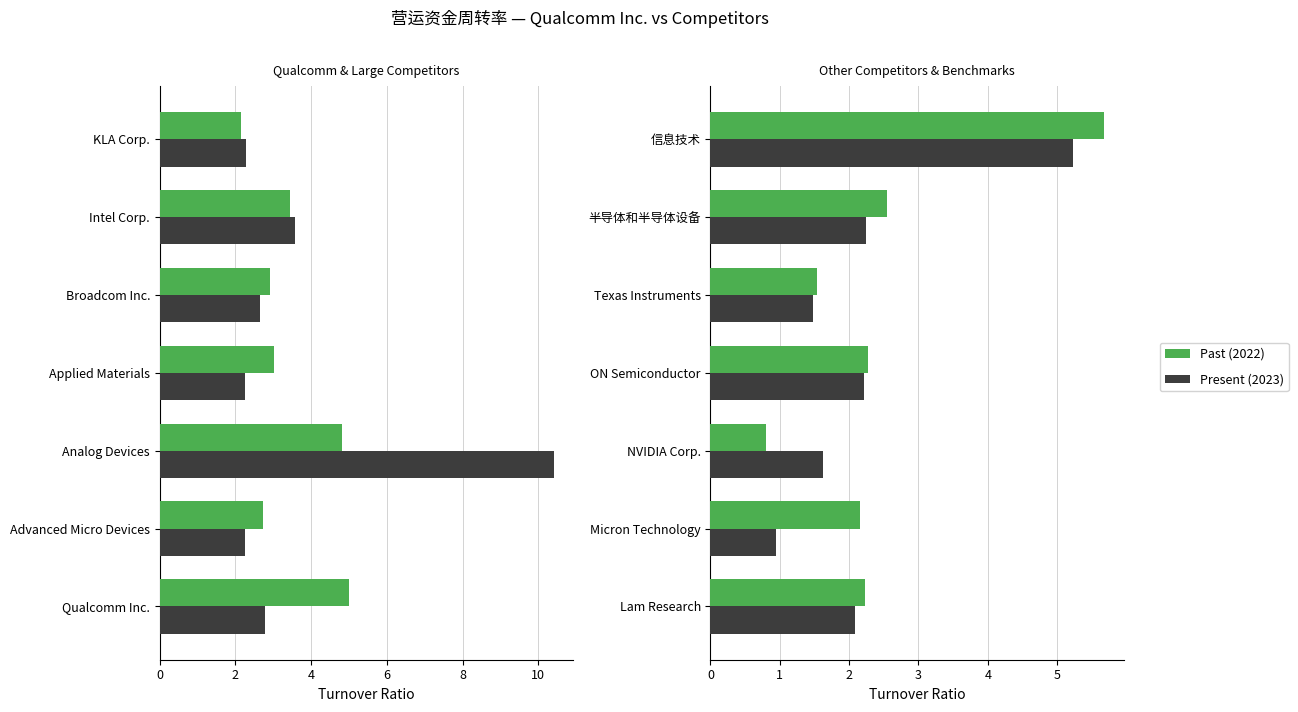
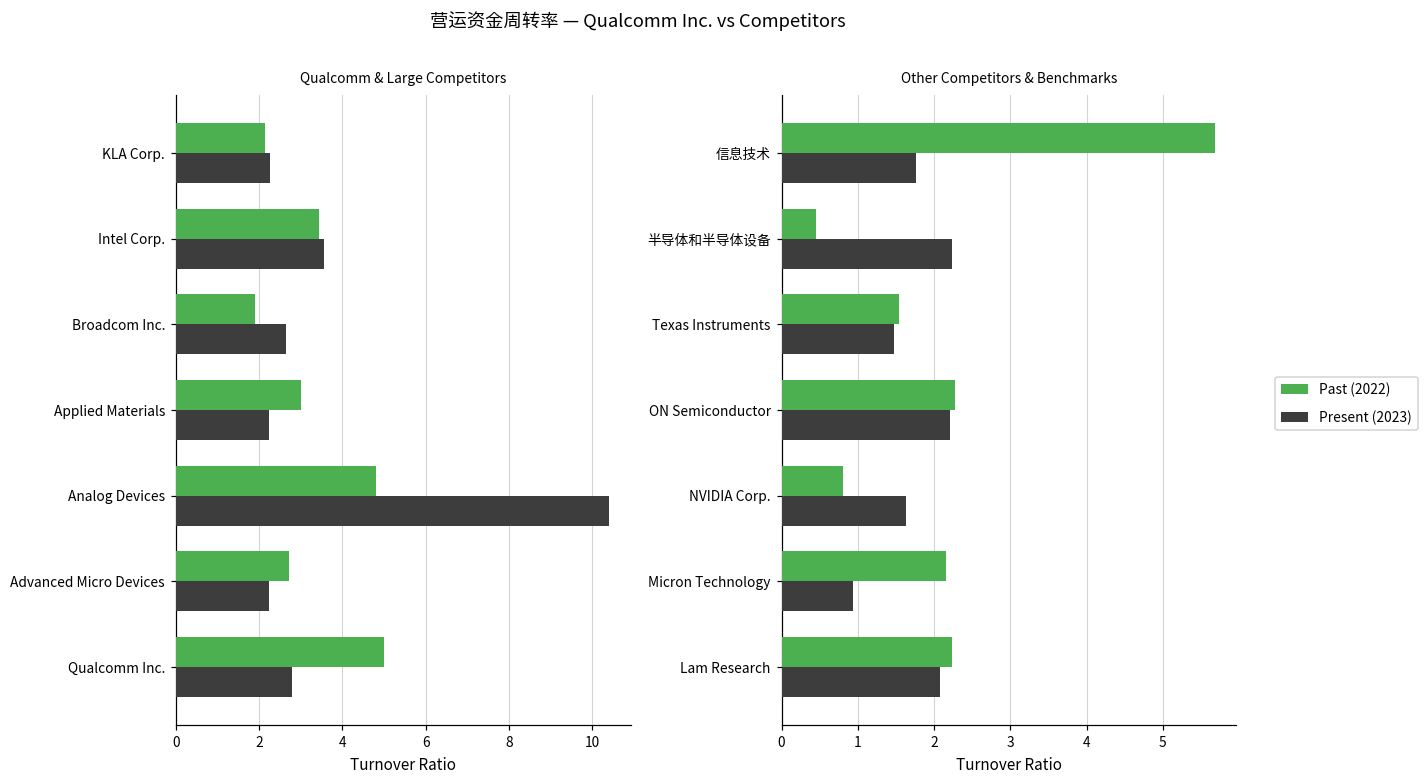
Qualcomm & Large Competitors, Past (2022), Broadcom Inc.: 2.9 -> 1.9
Other Competitors & Benchmarks, Present (2023), 信息技术: 5.2 -> 1.8
Other Competitors & Benchmarks, Past (2022), 半导体和半导体设备: 2.5 -> 0.5
